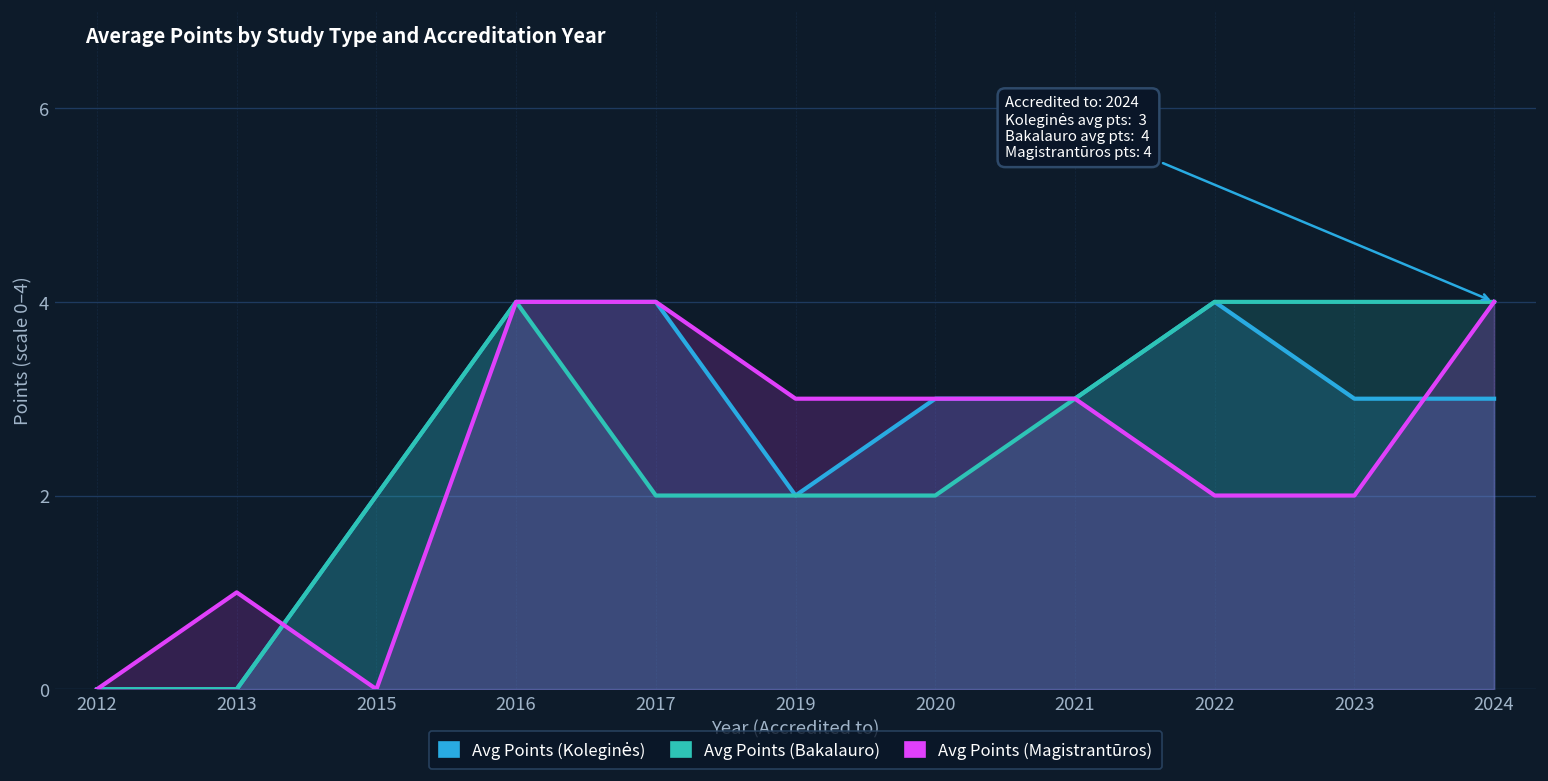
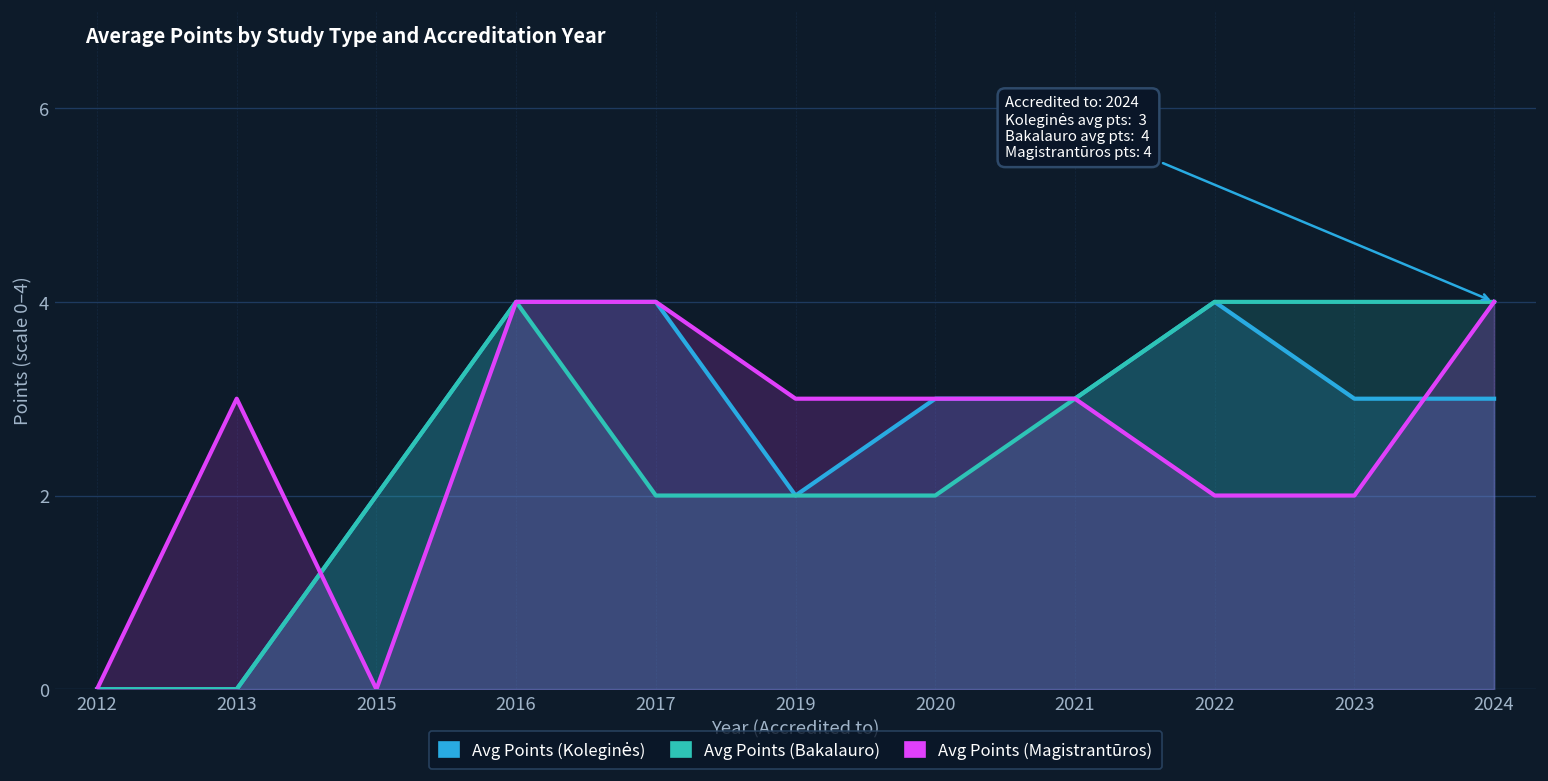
Avg Points (Magistrantūros), 2013: 1 -> 3
